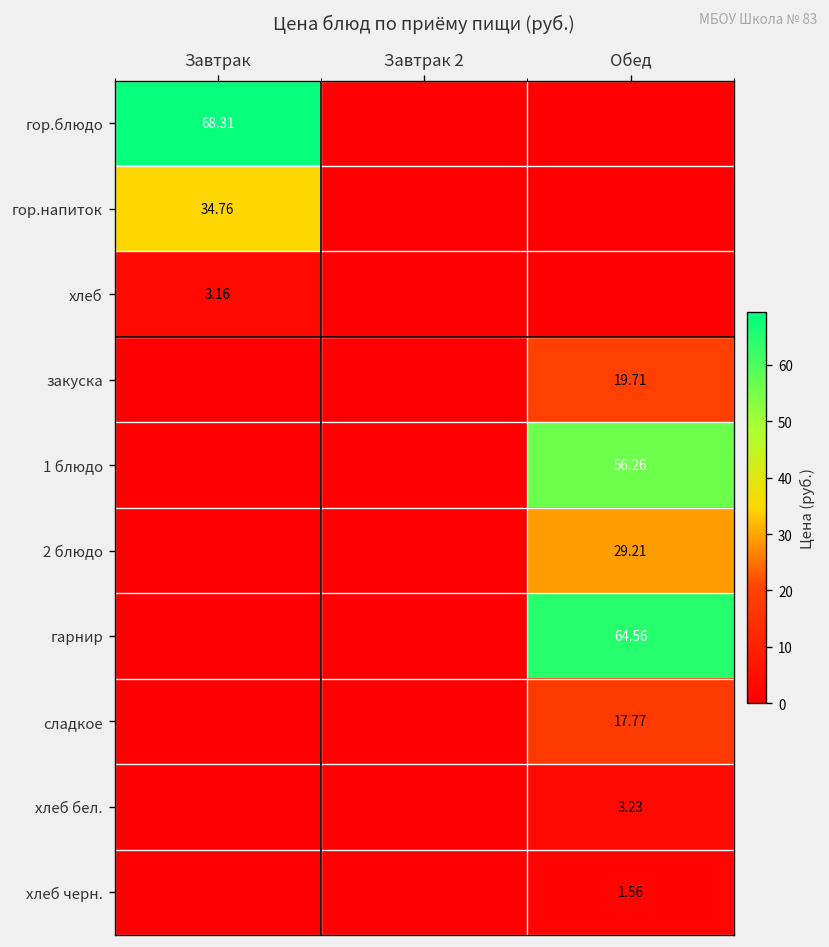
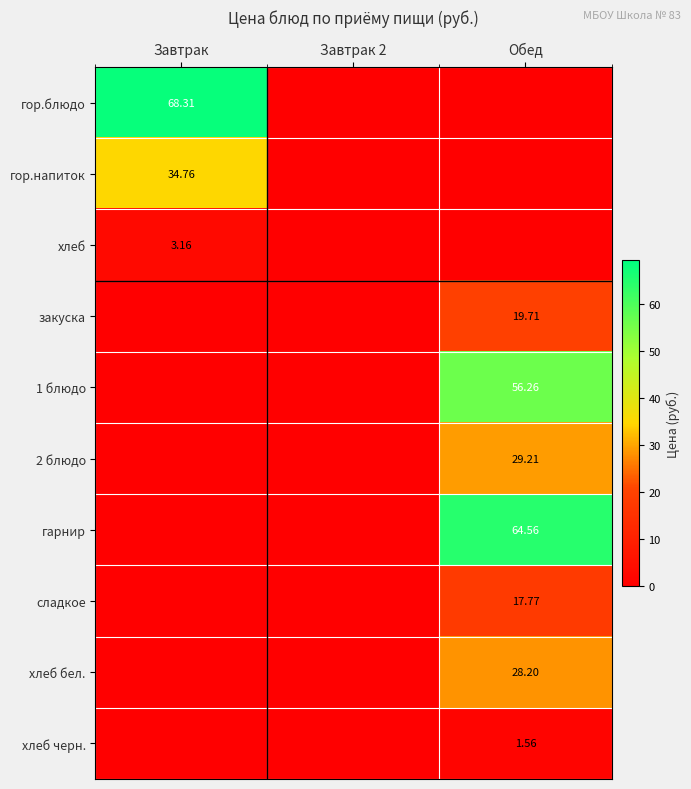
хлеб бел., Обед: 3.23 -> 28.20
